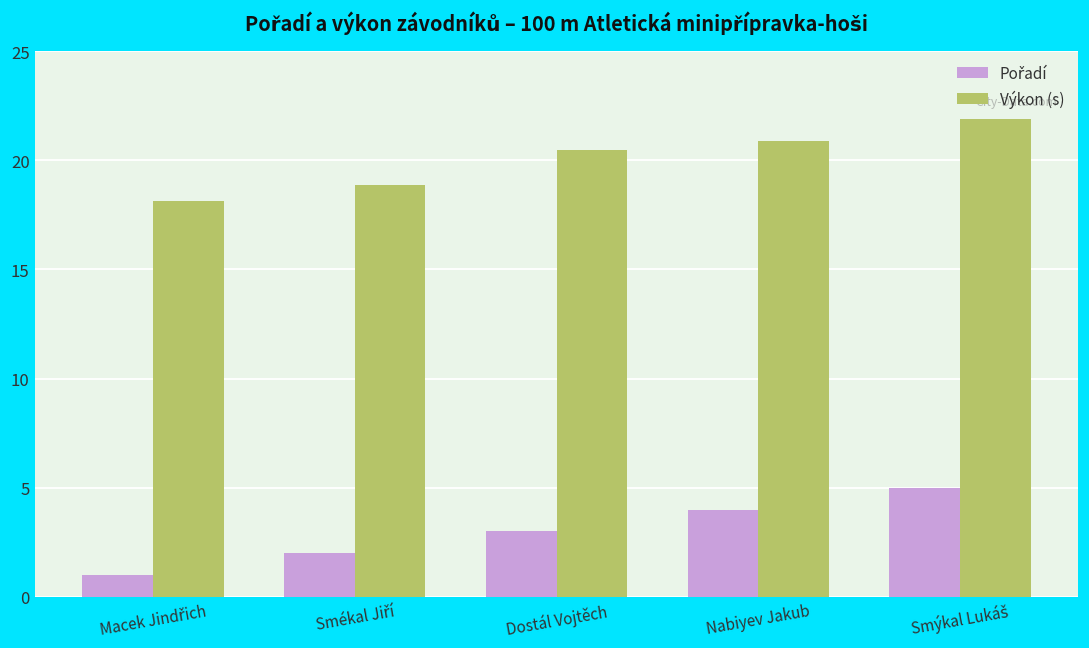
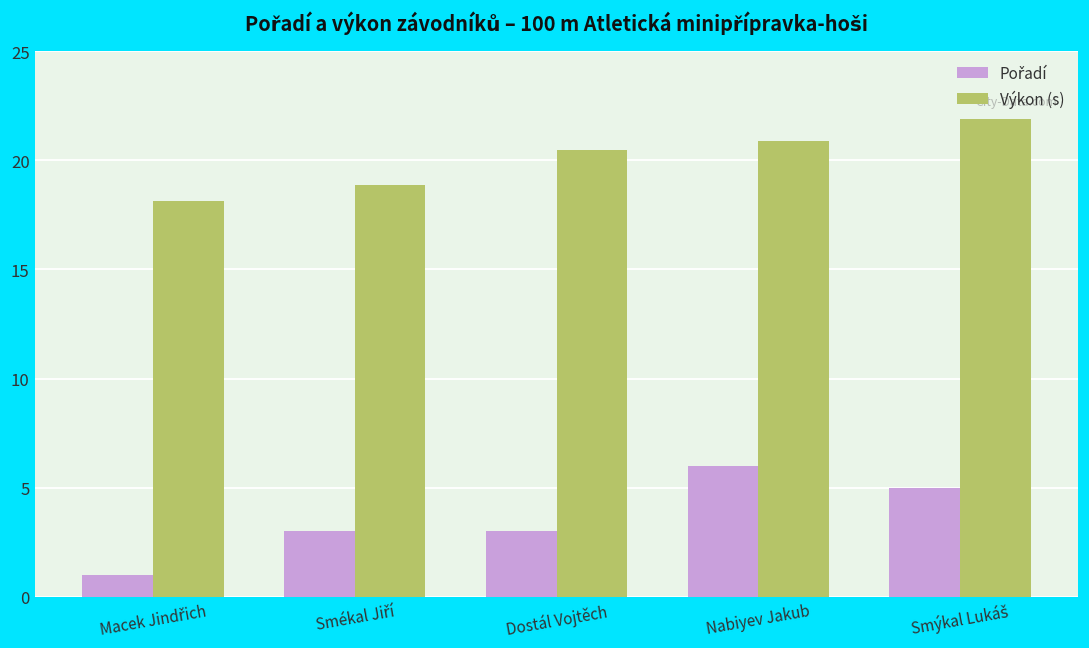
Pořadí, Smékal Jiří: 2 -> 3
Pořadí, Nabiyev Jakub: 4 -> 6
